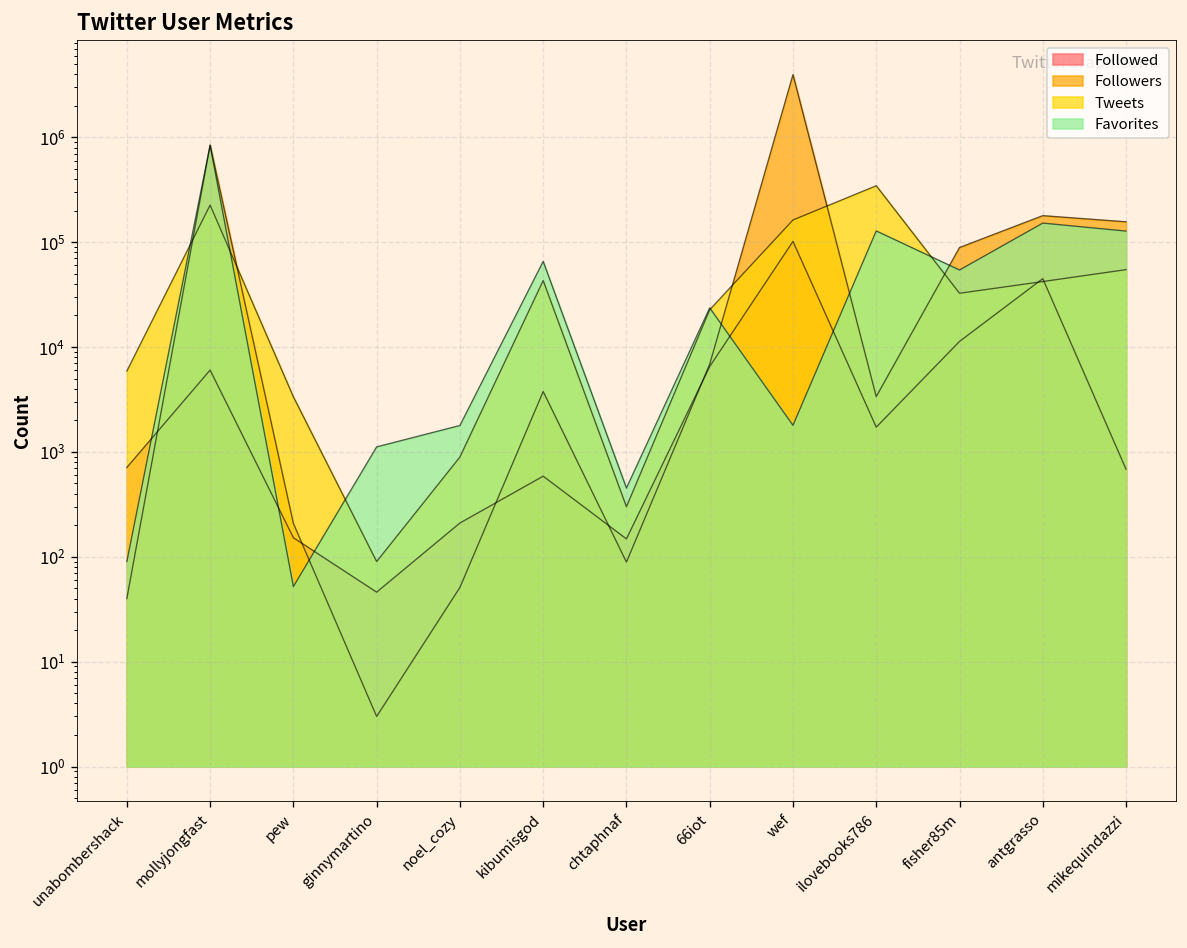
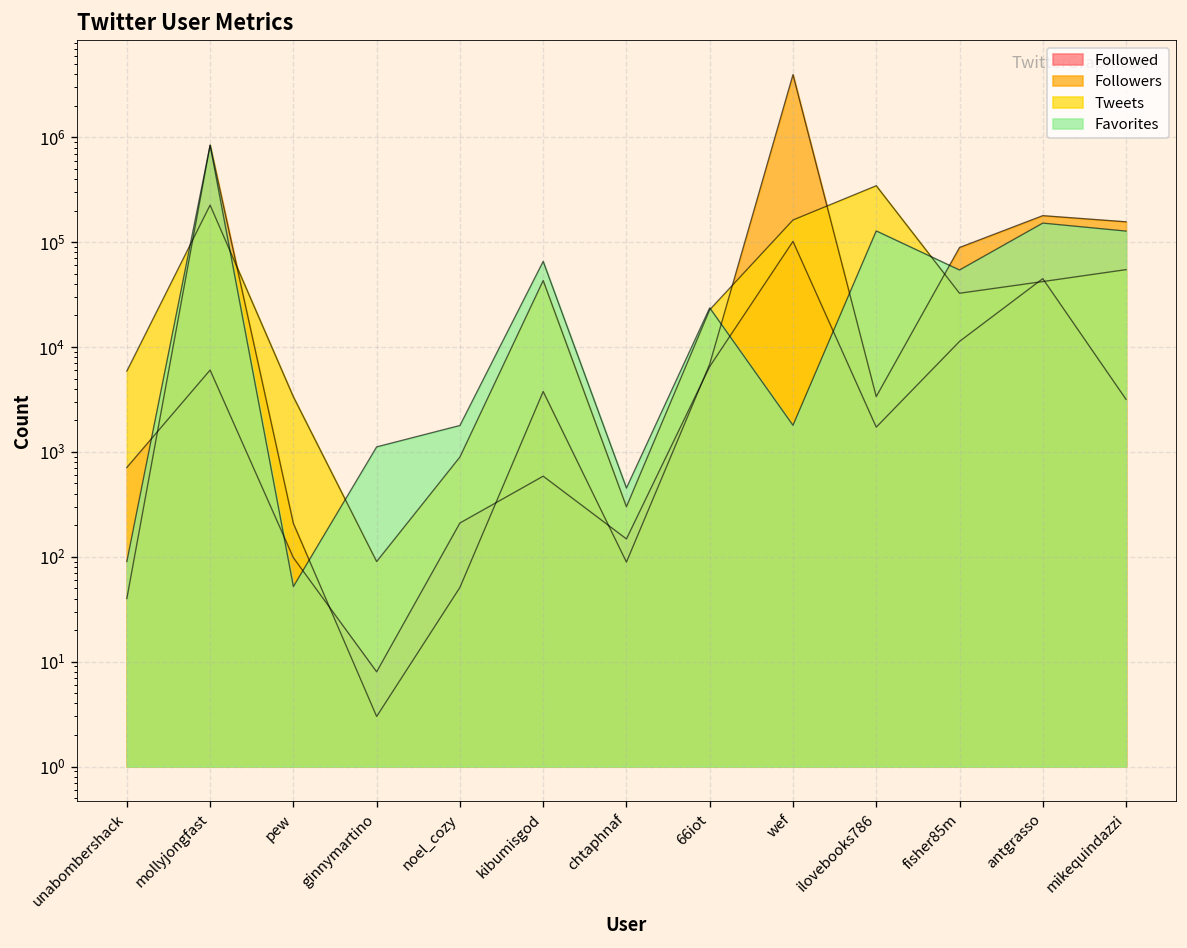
Followed, pew: 150 -> 100
Followed, ginnymartino: 50 -> 8
Followed, mikequindazzi: 700 -> 3200
